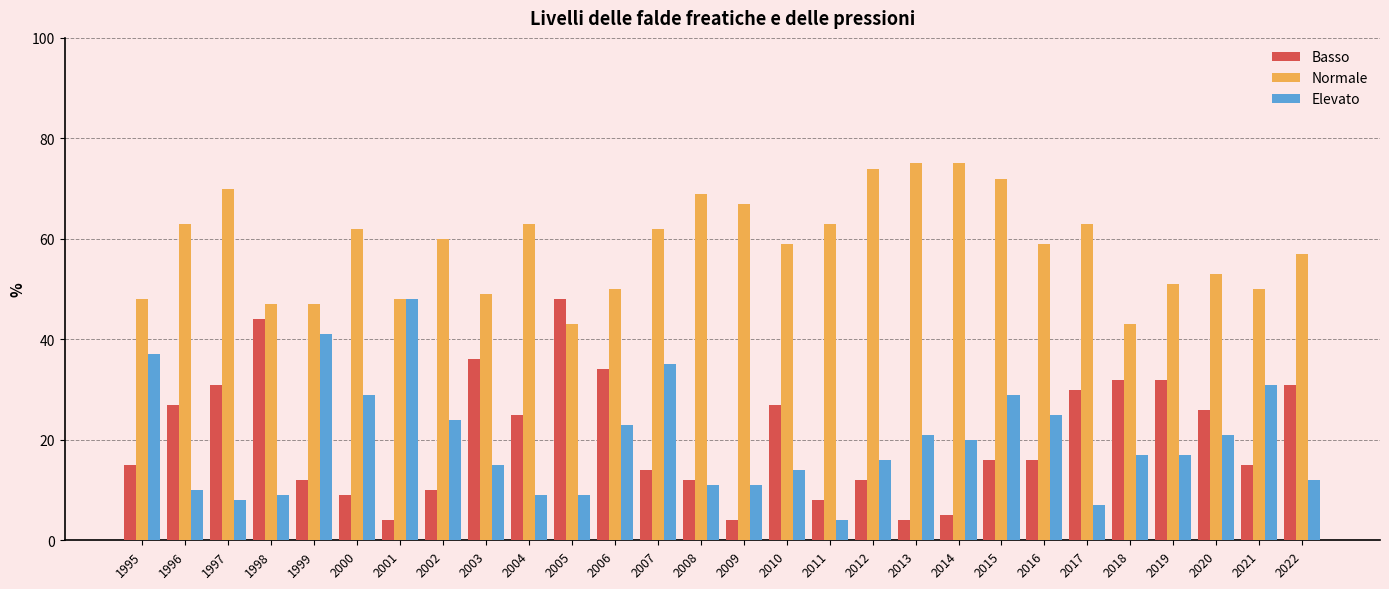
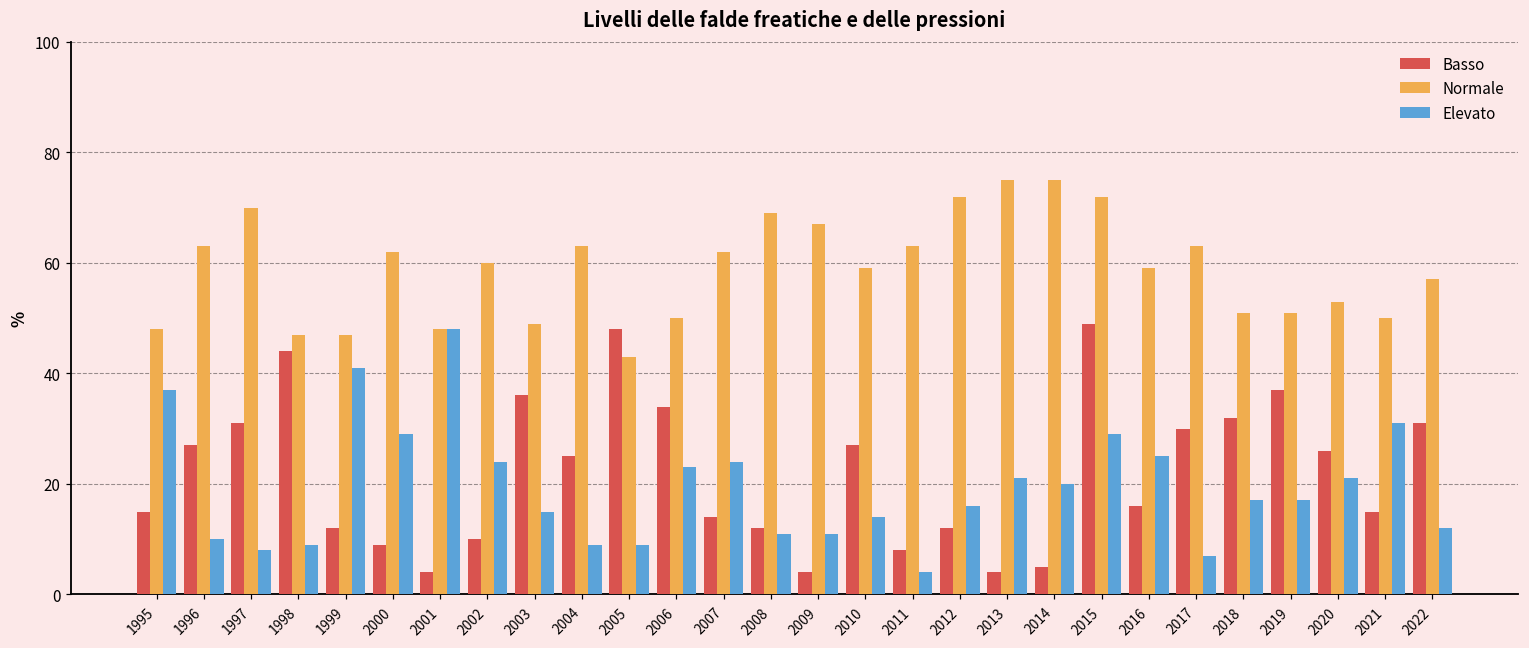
Elevato, 2007: 35 -> 24
Normale, 2012: 74 -> 72
Basso, 2015: 16 -> 49
Normale, 2018: 43 -> 51
Basso, 2019: 32 -> 37
